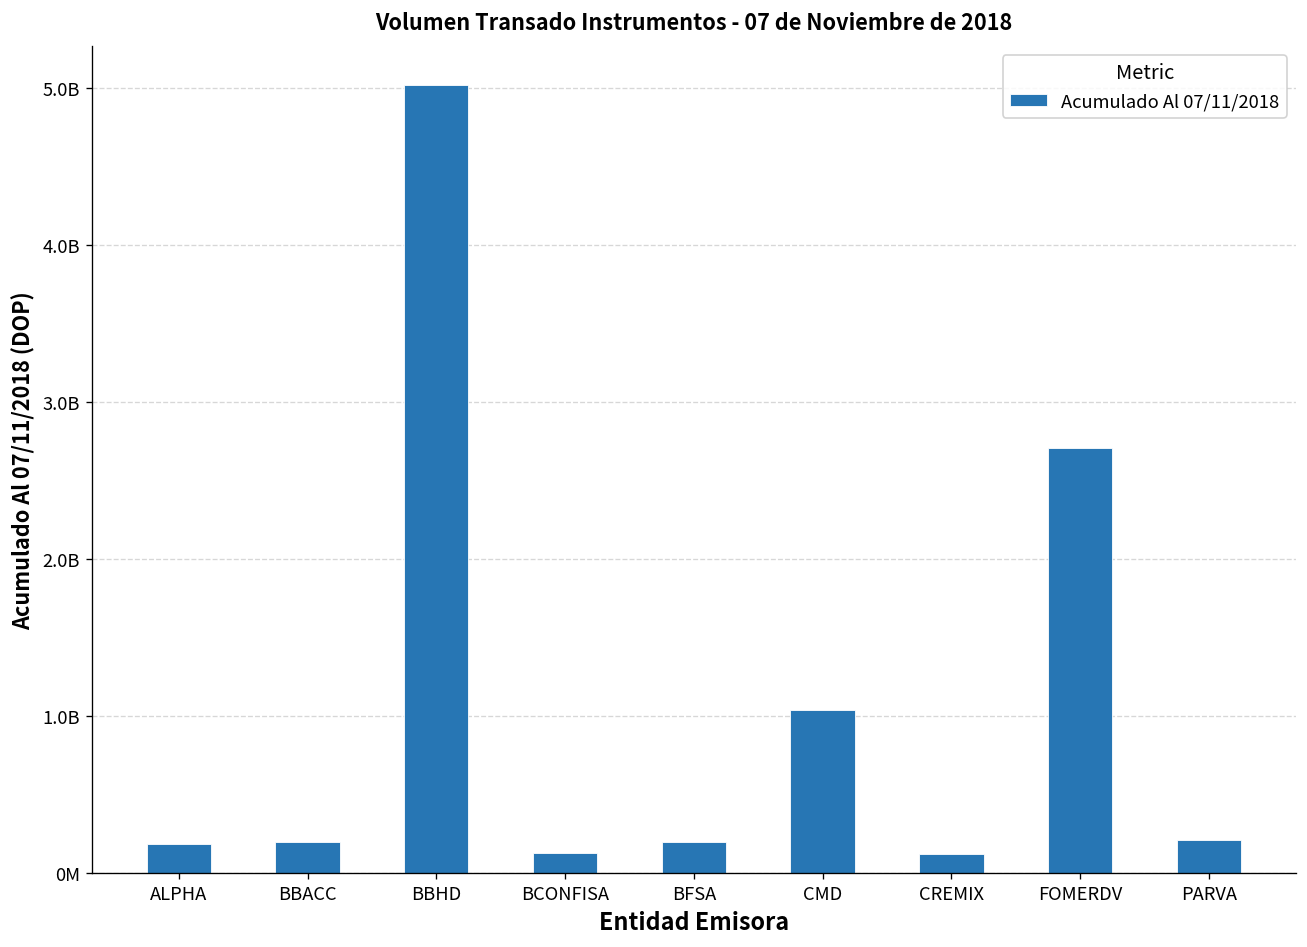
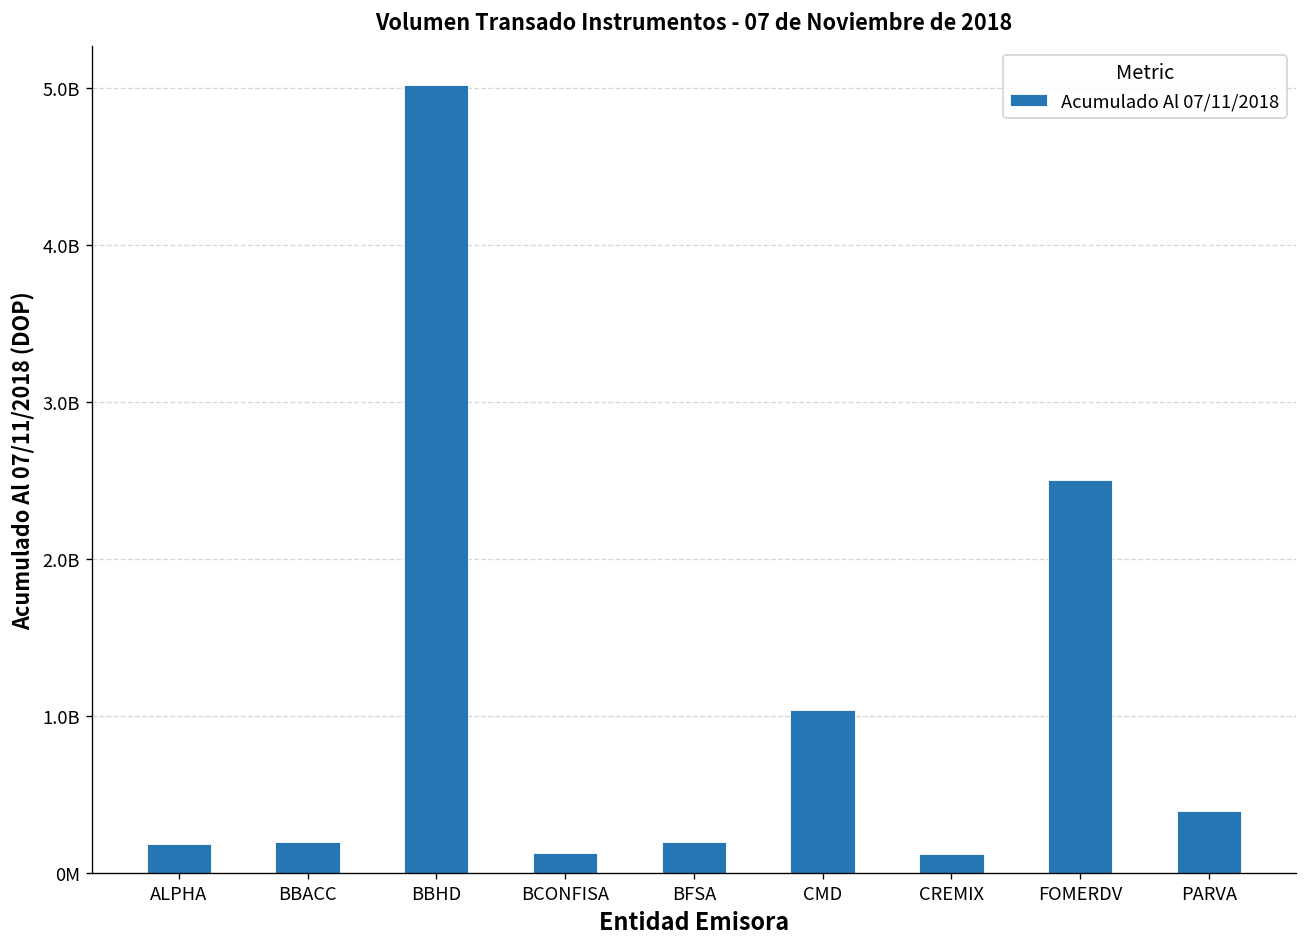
FOMERDV: 2710000000 -> 2500000000
PARVA: 210000000 -> 400000000
